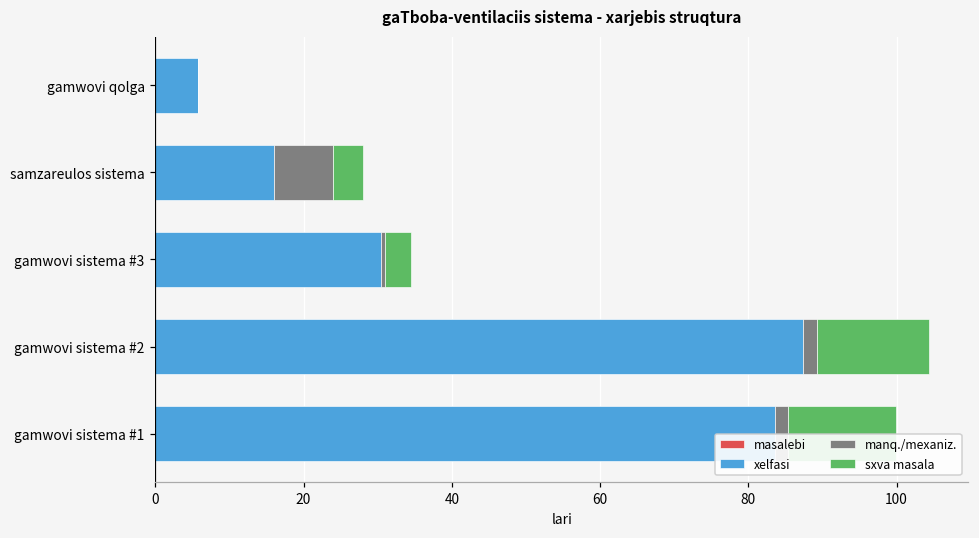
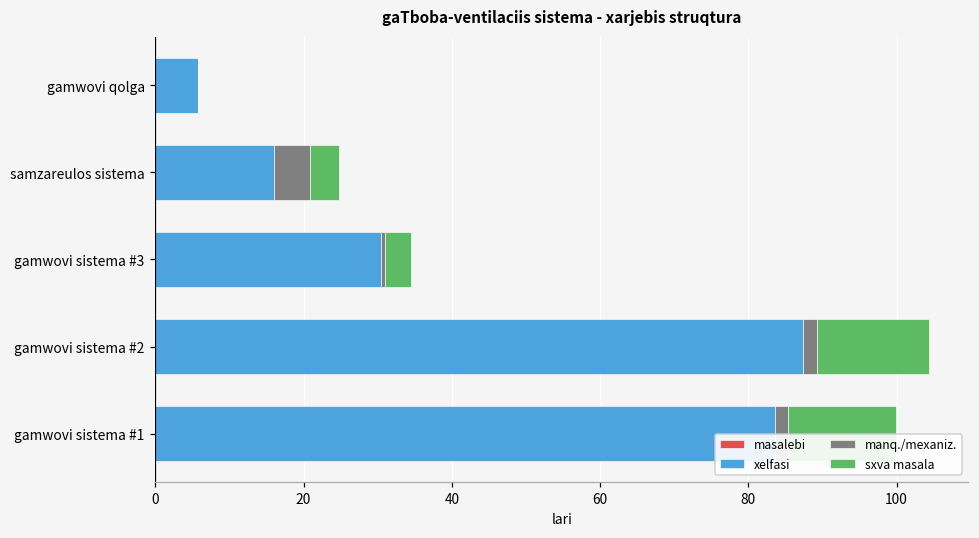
manq./mexaniz., samzareulos sistema: 8 -> 5
